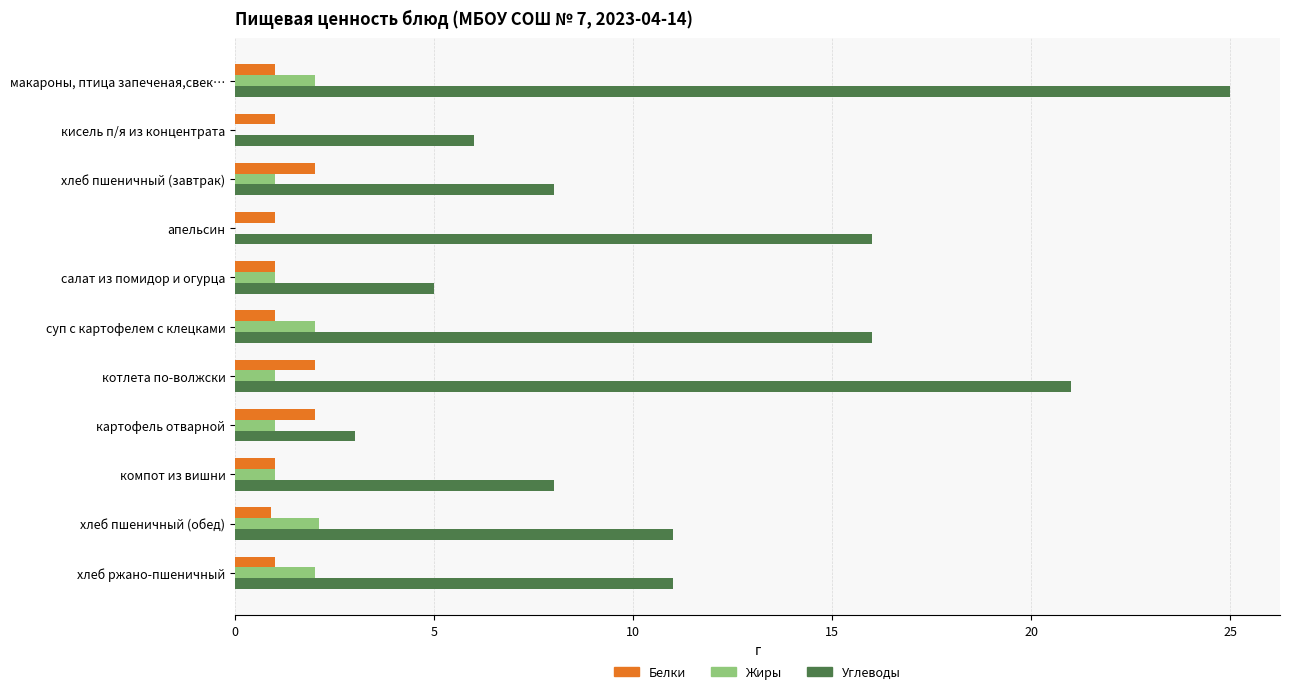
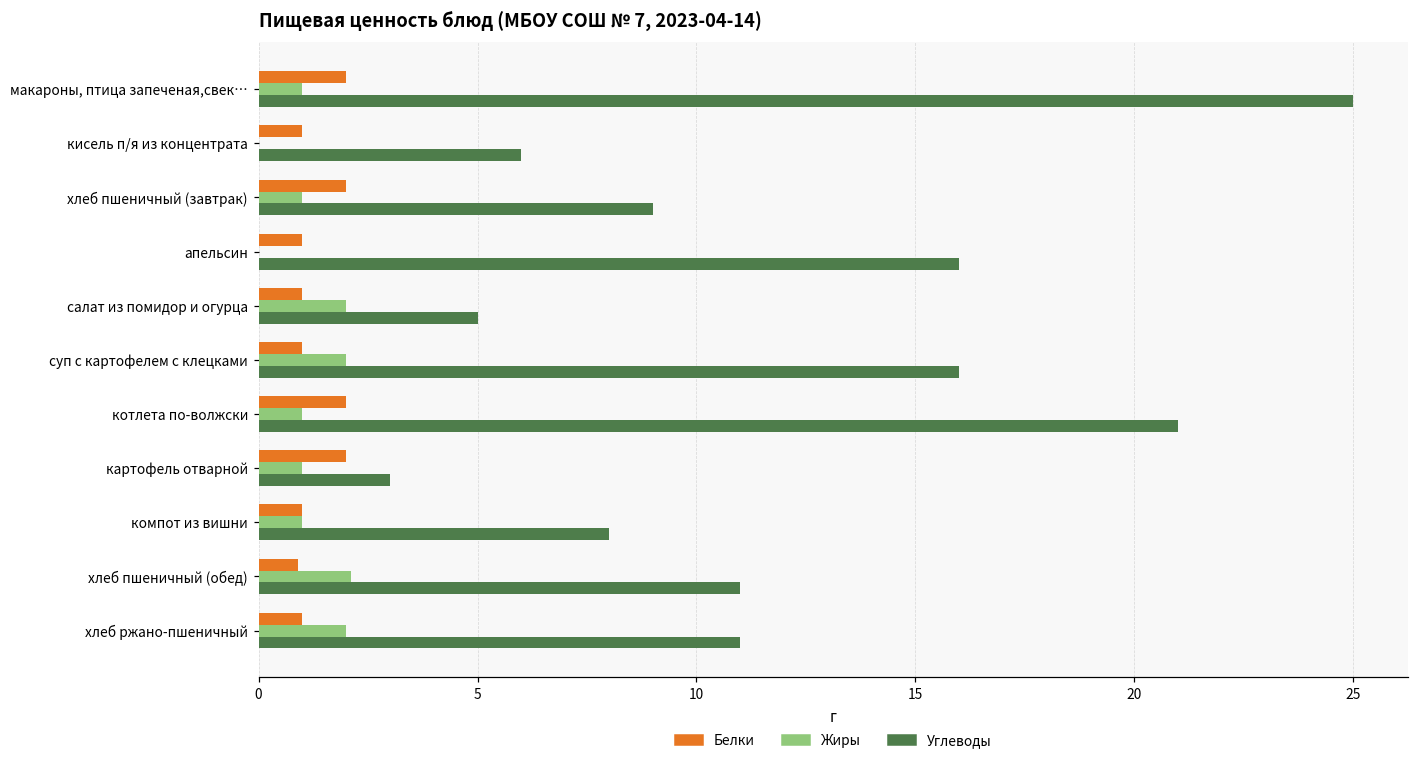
Белки, макароны, птица запеченая,свек…: 1 -> 2
Жиры, макароны, птица запеченая,свек…: 2 -> 1
Углеводы, хлеб пшеничный (завтрак): 8 -> 9
Жиры, салат из помидор и огурца: 1 -> 2
